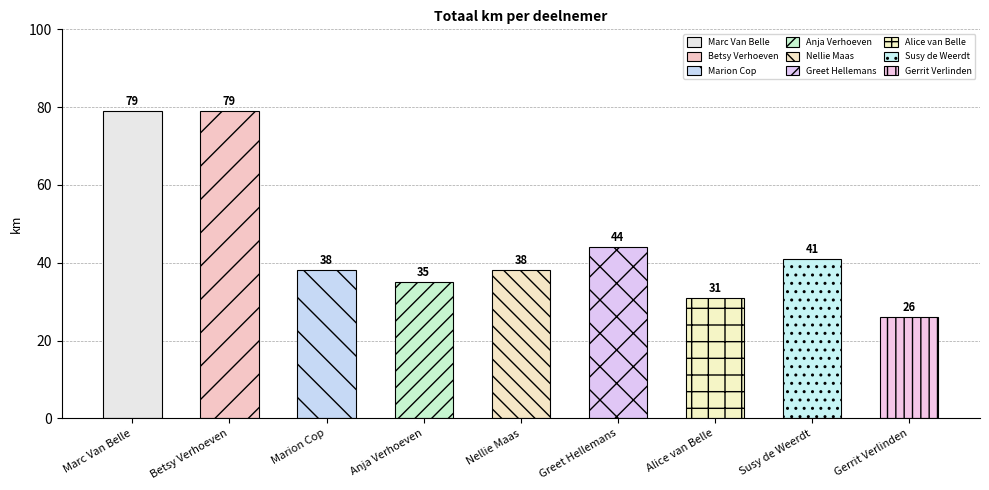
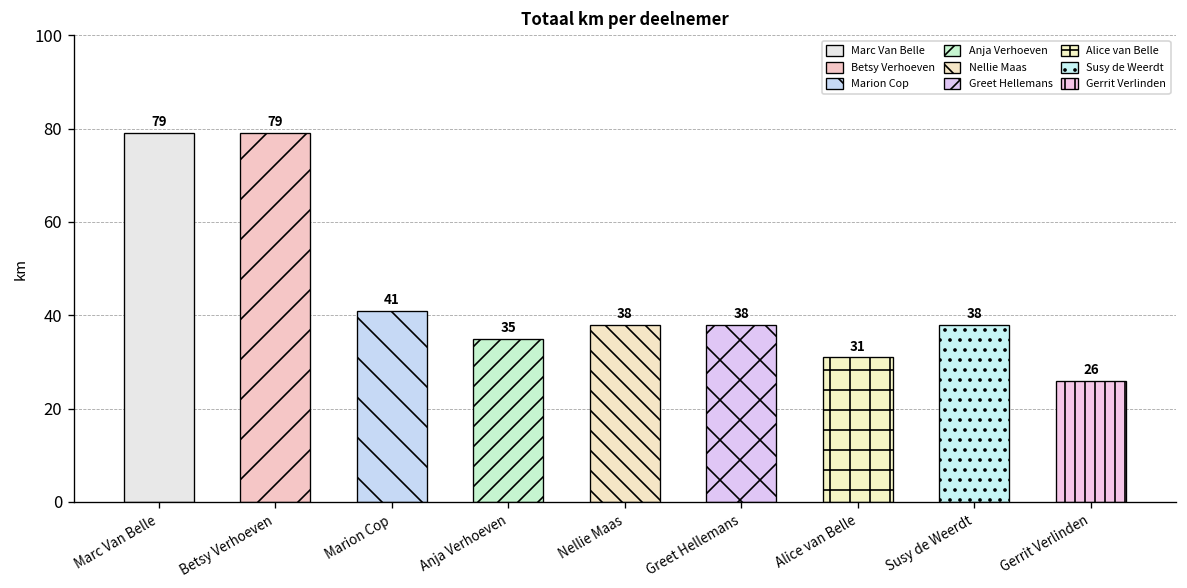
Marion Cop: 38 -> 41
Greet Hellemans: 44 -> 38
Susy de Weerdt: 41 -> 38
